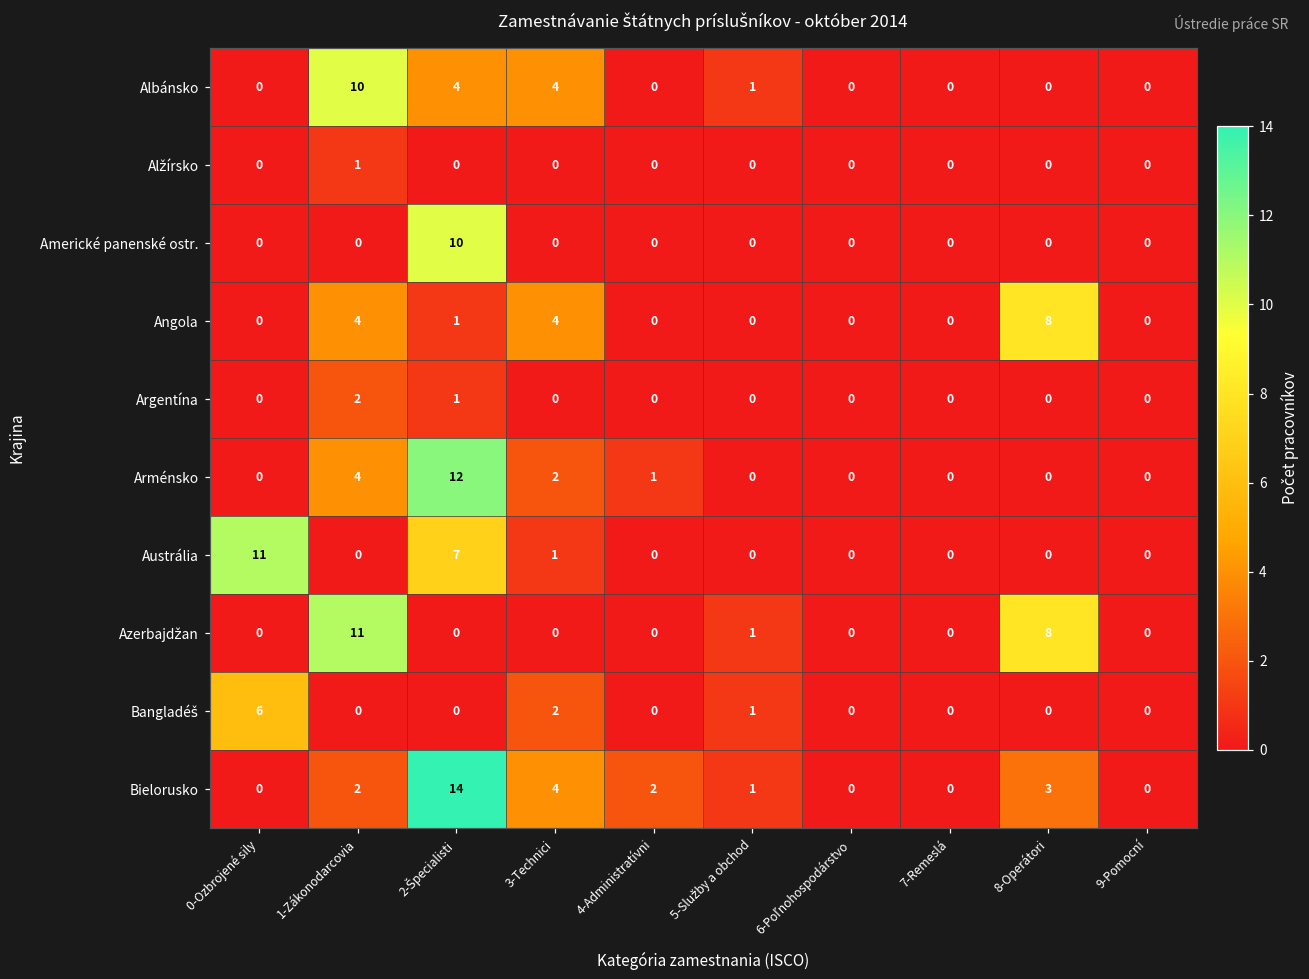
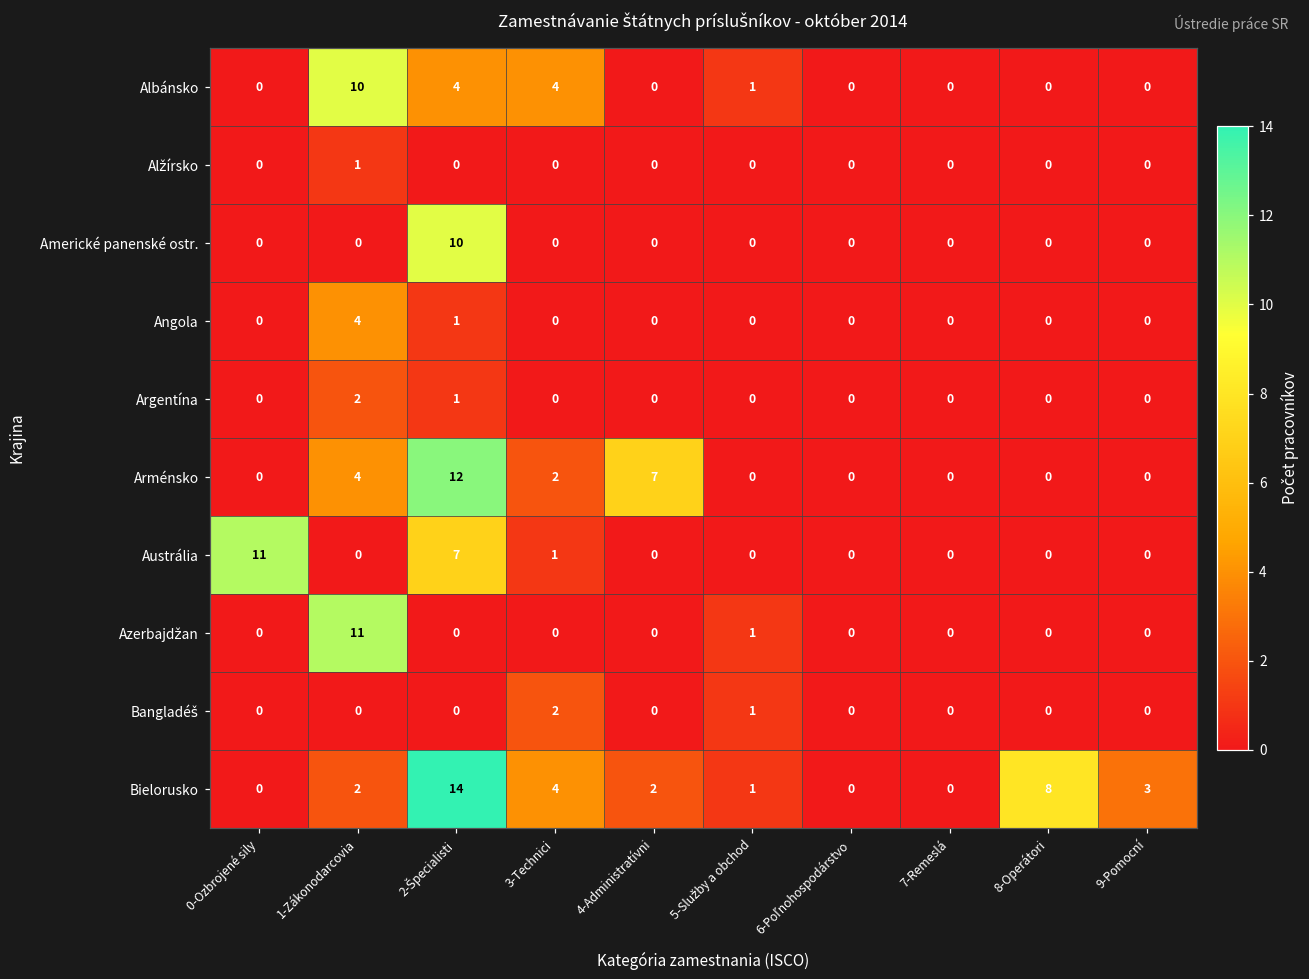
Angola, 3-Technici: 4 -> 0
Angola, 8-Operátori: 8 -> 0
Arménsko, 4-Administratívni: 1 -> 7
Azerbajdžan, 8-Operátori: 8 -> 0
Bangladéš, 0-Ozbrojené sily: 6 -> 0
Bielorusko, 8-Operátori: 3 -> 8
Bielorusko, 9-Pomocní: 0 -> 3
